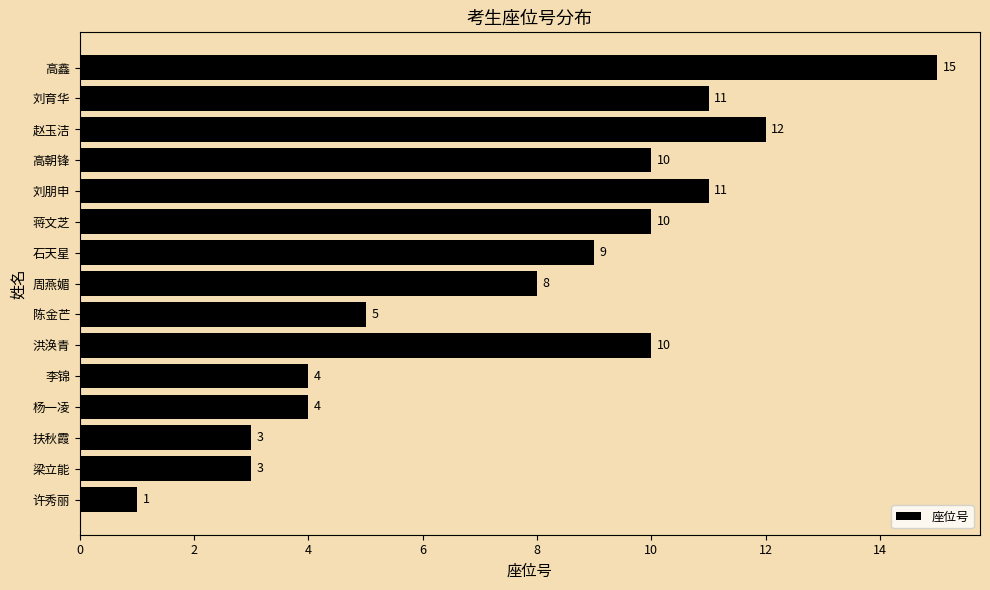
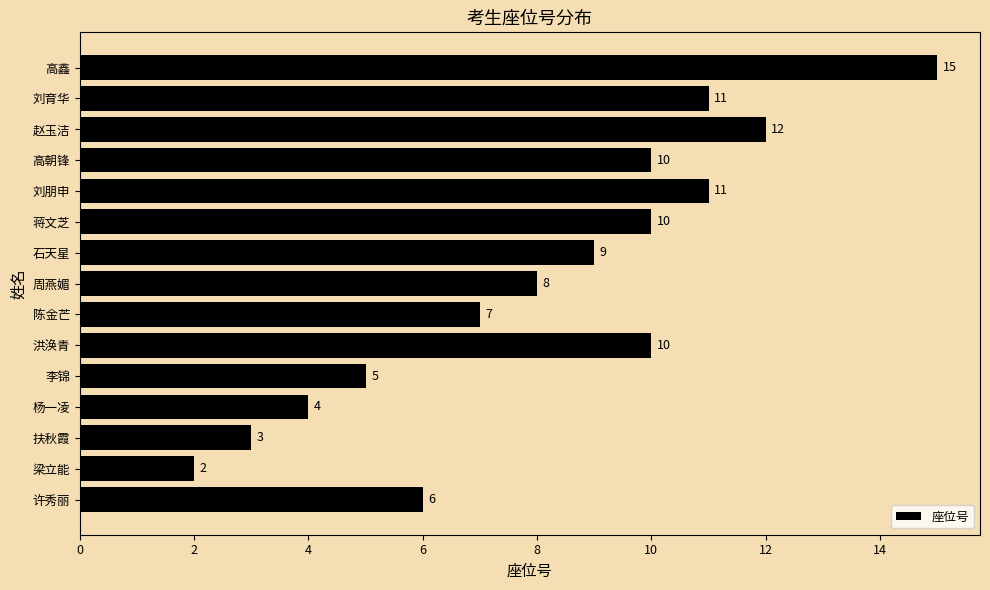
陈金芒: 5 -> 7
李锦: 4 -> 5
梁立能: 3 -> 2
许秀丽: 1 -> 6
